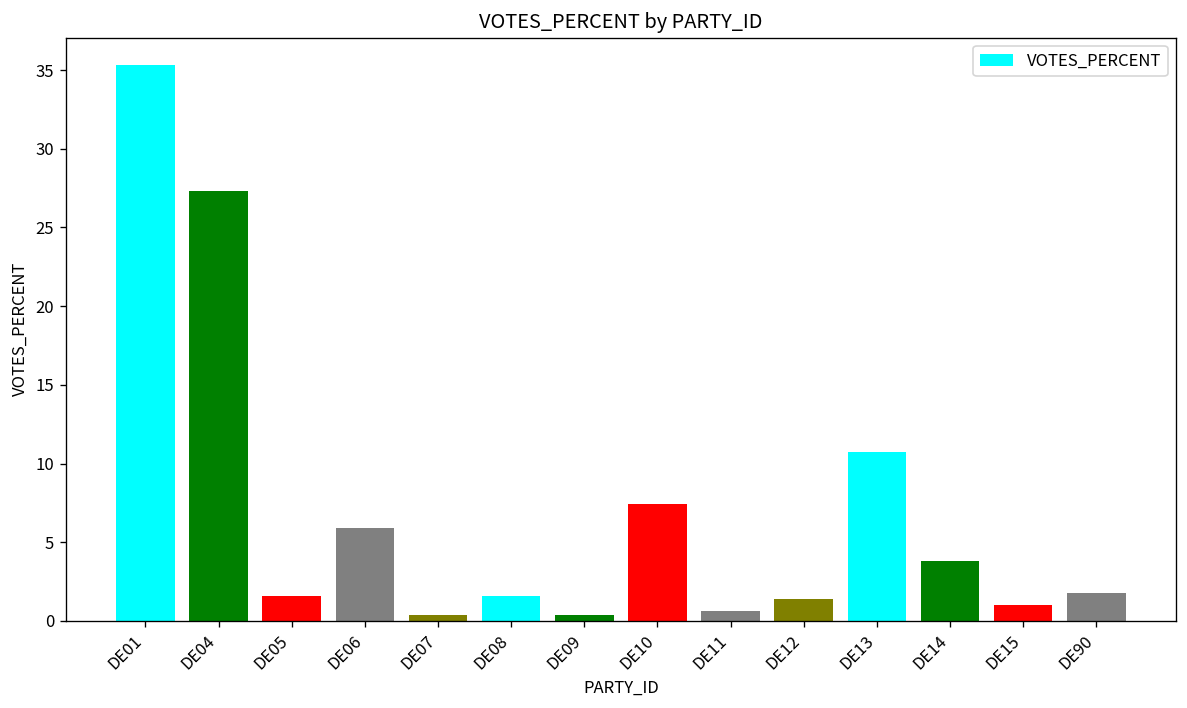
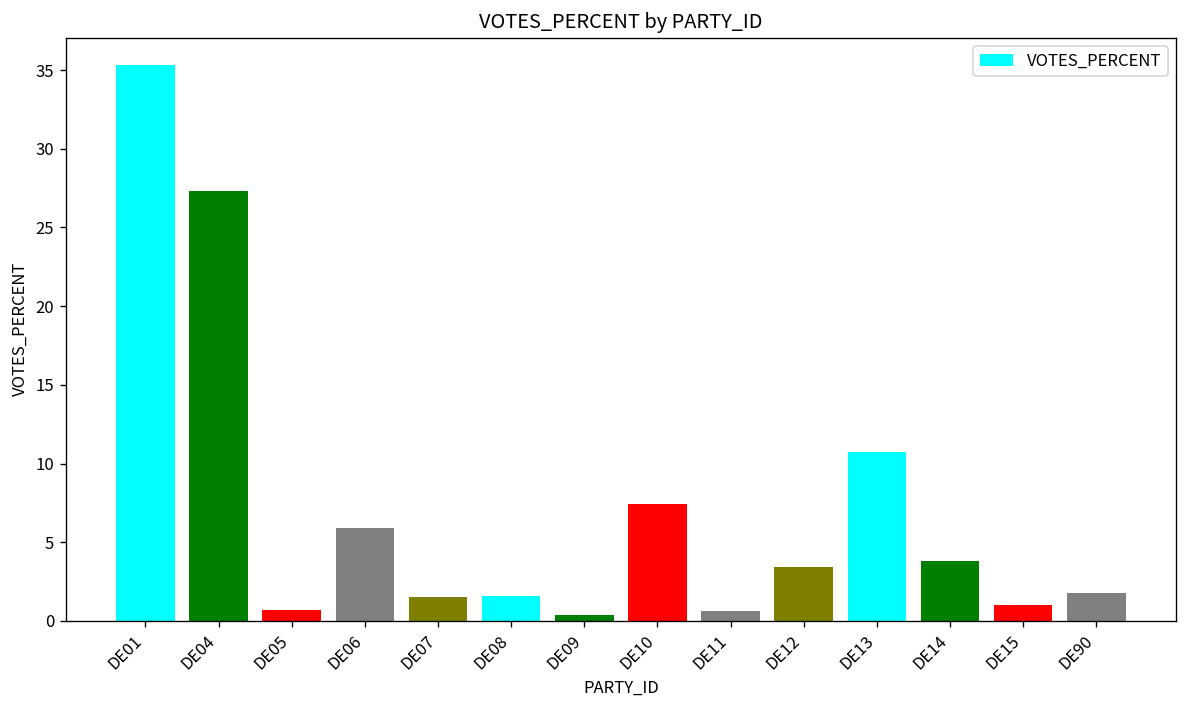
DE05: 1.6 -> 0.7
DE07: 0.4 -> 1.5
DE12: 1.4 -> 3.4
